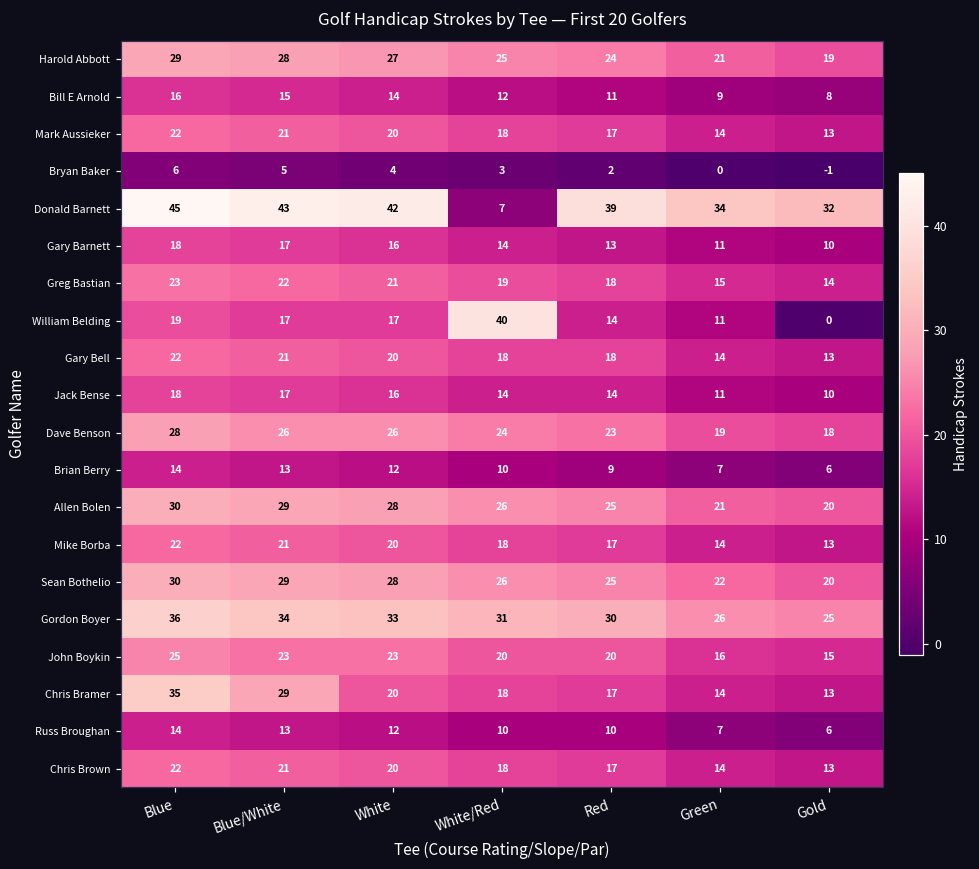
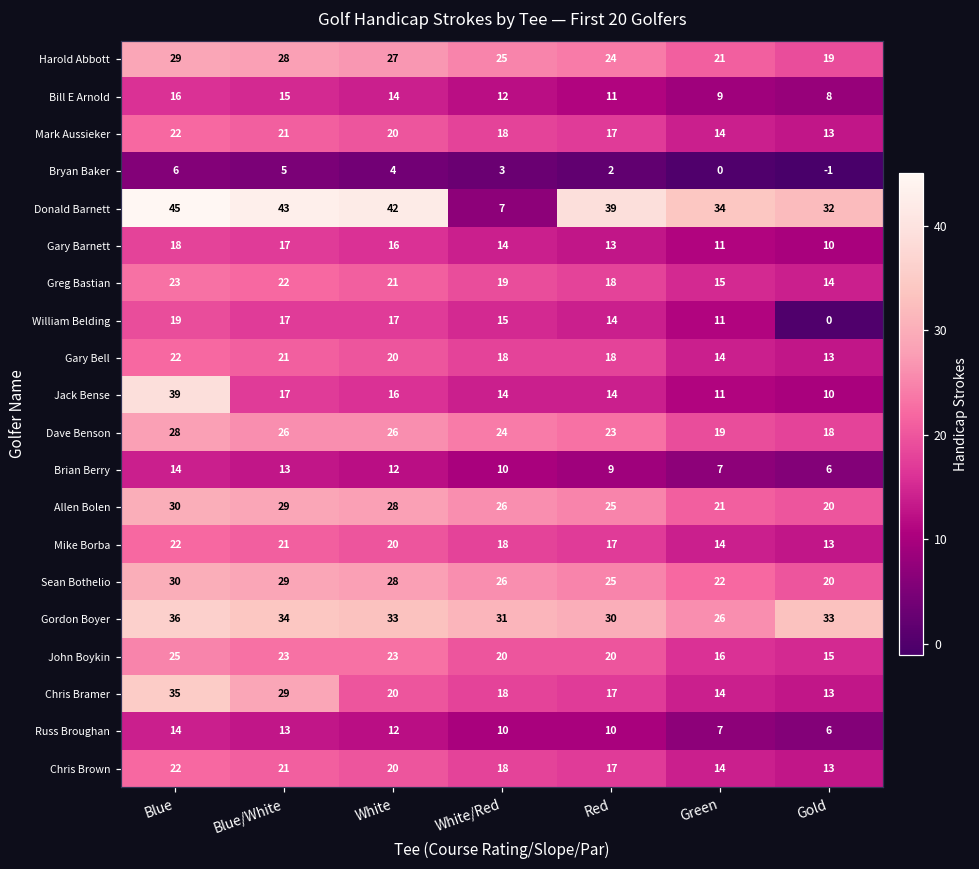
William Belding, White/Red: 40 -> 15
Jack Bense, Blue: 18 -> 39
Gordon Boyer, Gold: 25 -> 33
